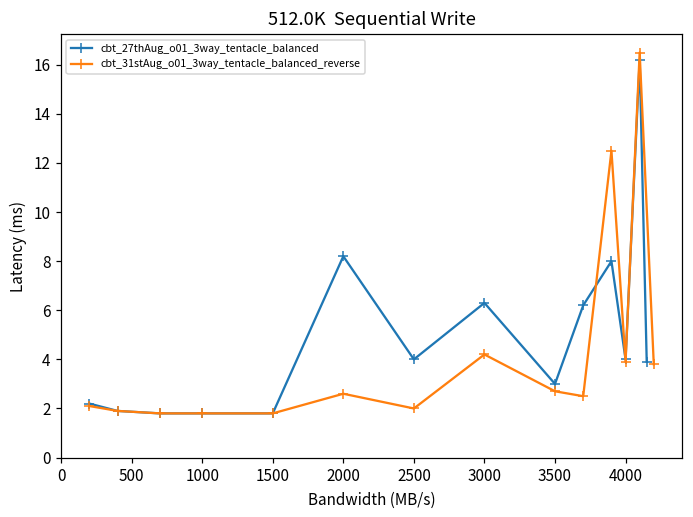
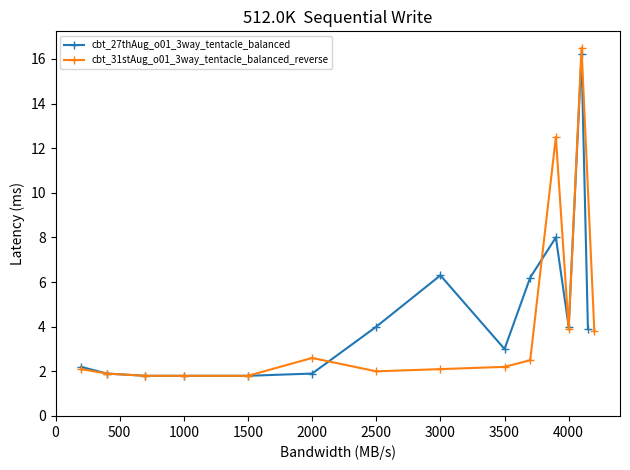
cbt_27thAug_o01_3way_tentacle_balanced, 2000: 8.2 -> 1.9
cbt_31stAug_o01_3way_tentacle_balanced_reverse, 3000: 4.2 -> 2.1
cbt_31stAug_o01_3way_tentacle_balanced_reverse, 3500: 2.7 -> 2.2
